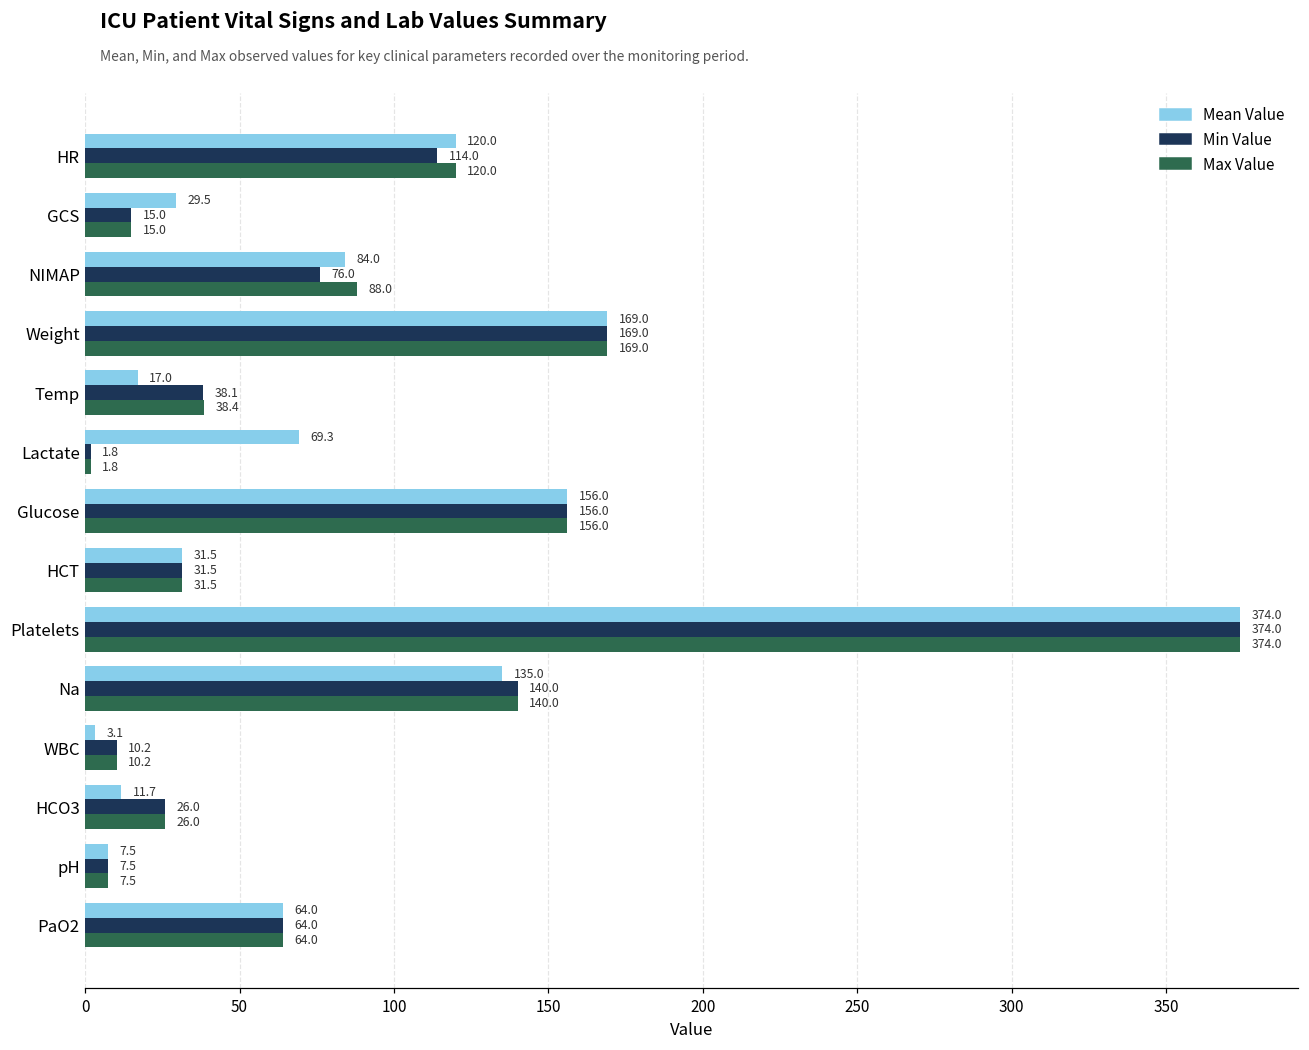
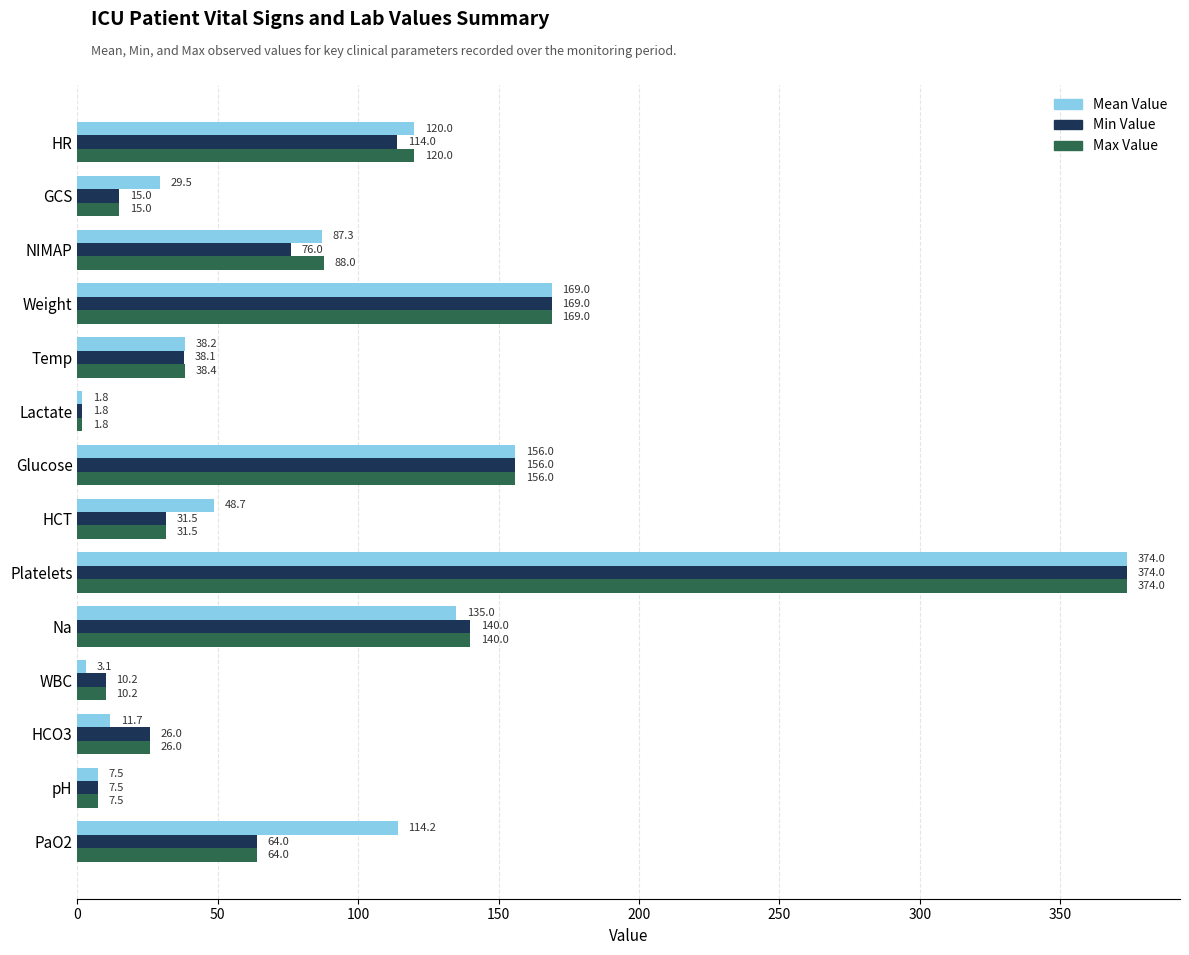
Mean Value, NIMAP: 84.0 -> 87.3
Mean Value, Temp: 17.0 -> 38.2
Mean Value, Lactate: 69.3 -> 1.8
Mean Value, HCT: 31.5 -> 48.7
Mean Value, PaO2: 64.0 -> 114.2
